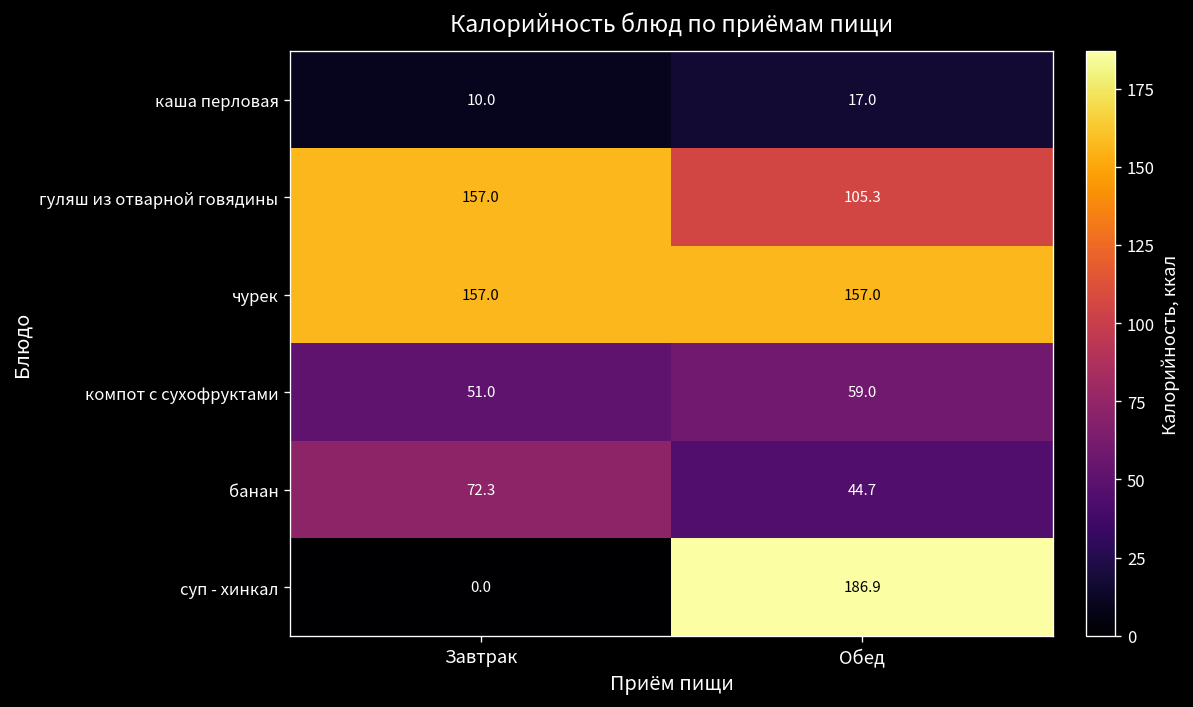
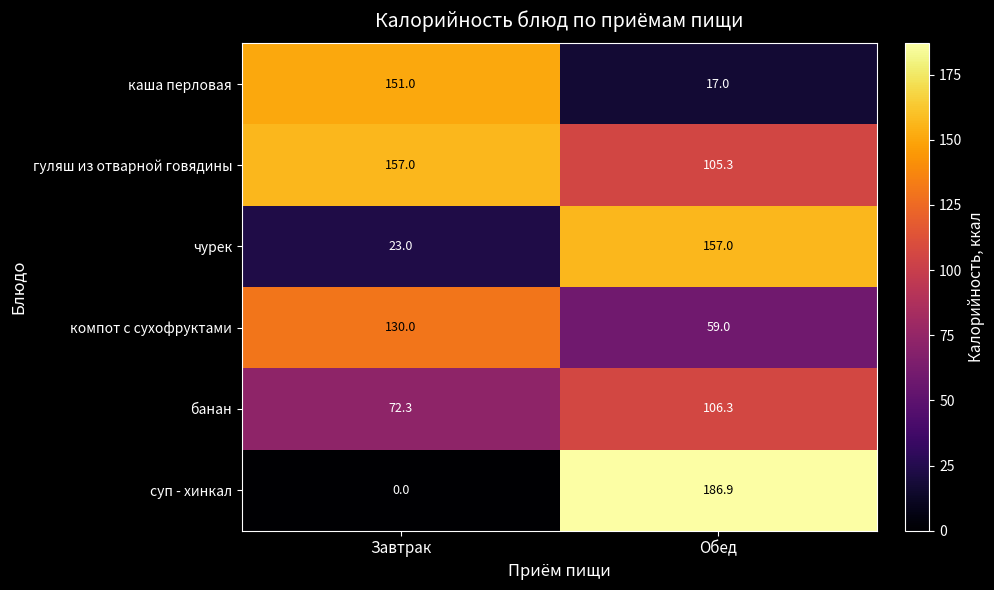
каша перловая, Завтрак: 10.0 -> 151.0
чурек, Завтрак: 157.0 -> 23.0
компот с сухофруктами, Завтрак: 51.0 -> 130.0
банан, Обед: 44.7 -> 106.3
